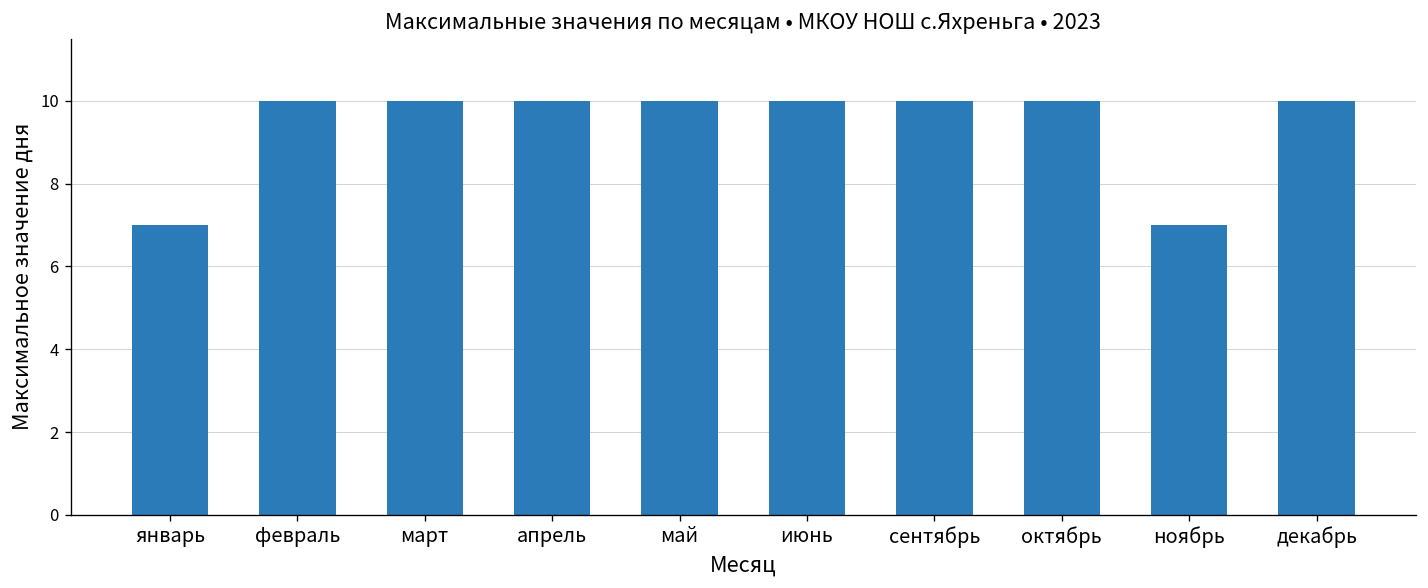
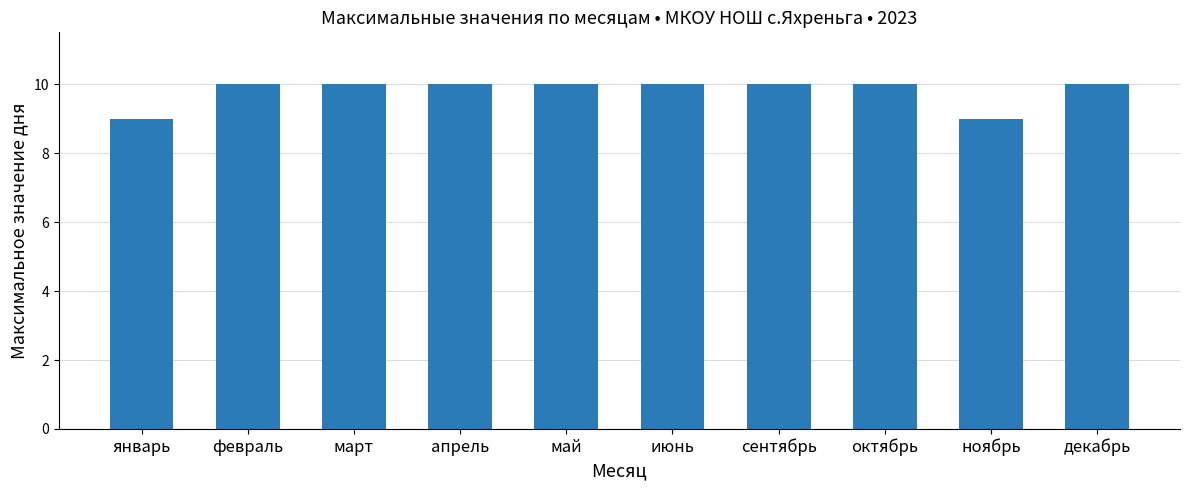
январь: 7 -> 9
ноябрь: 7 -> 9
